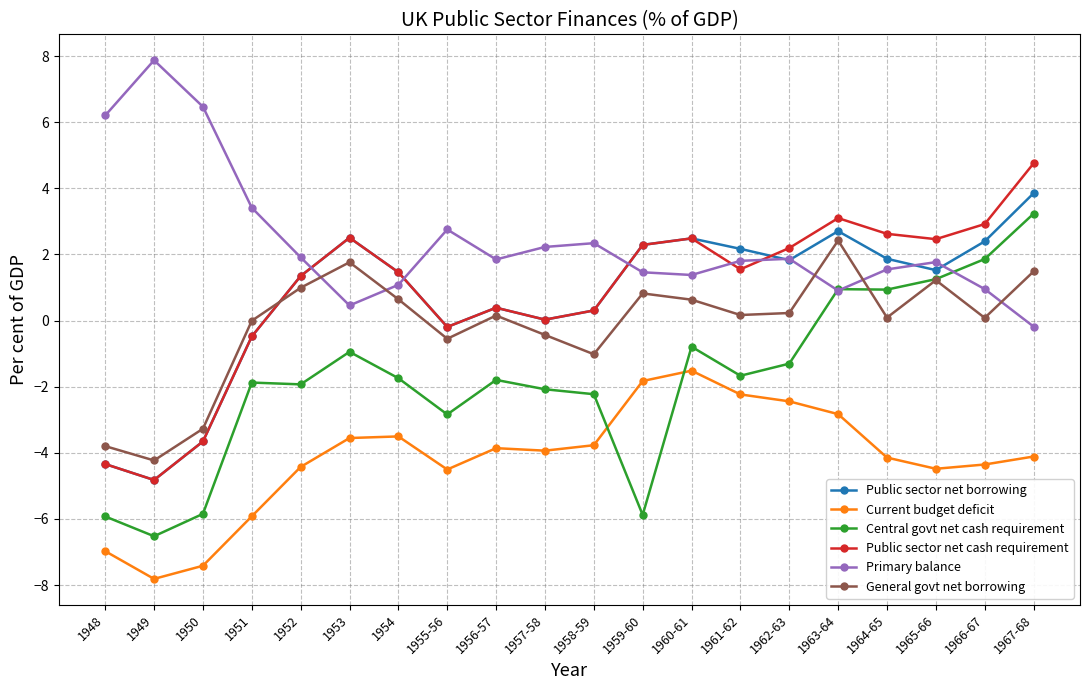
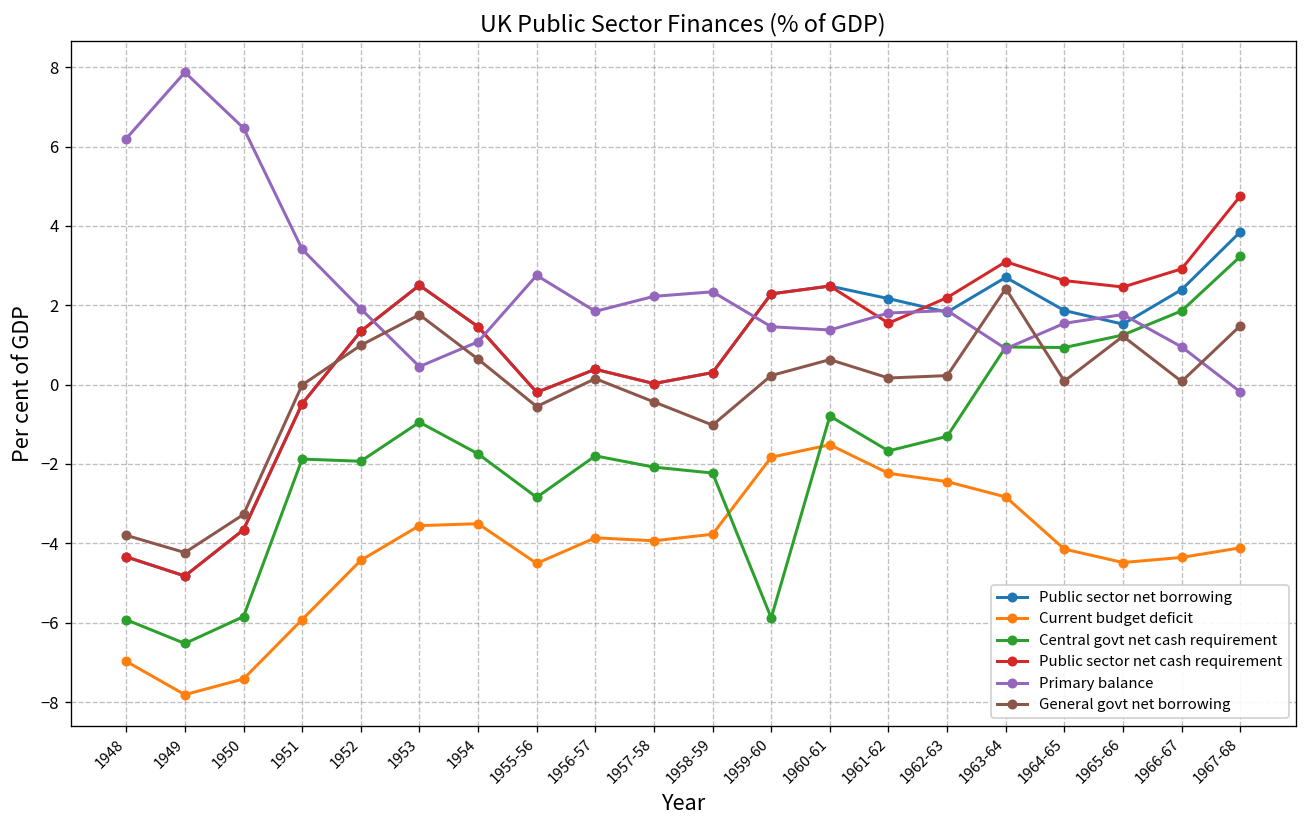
General govt net borrowing, 1959-60: 0.8 -> 0.2
